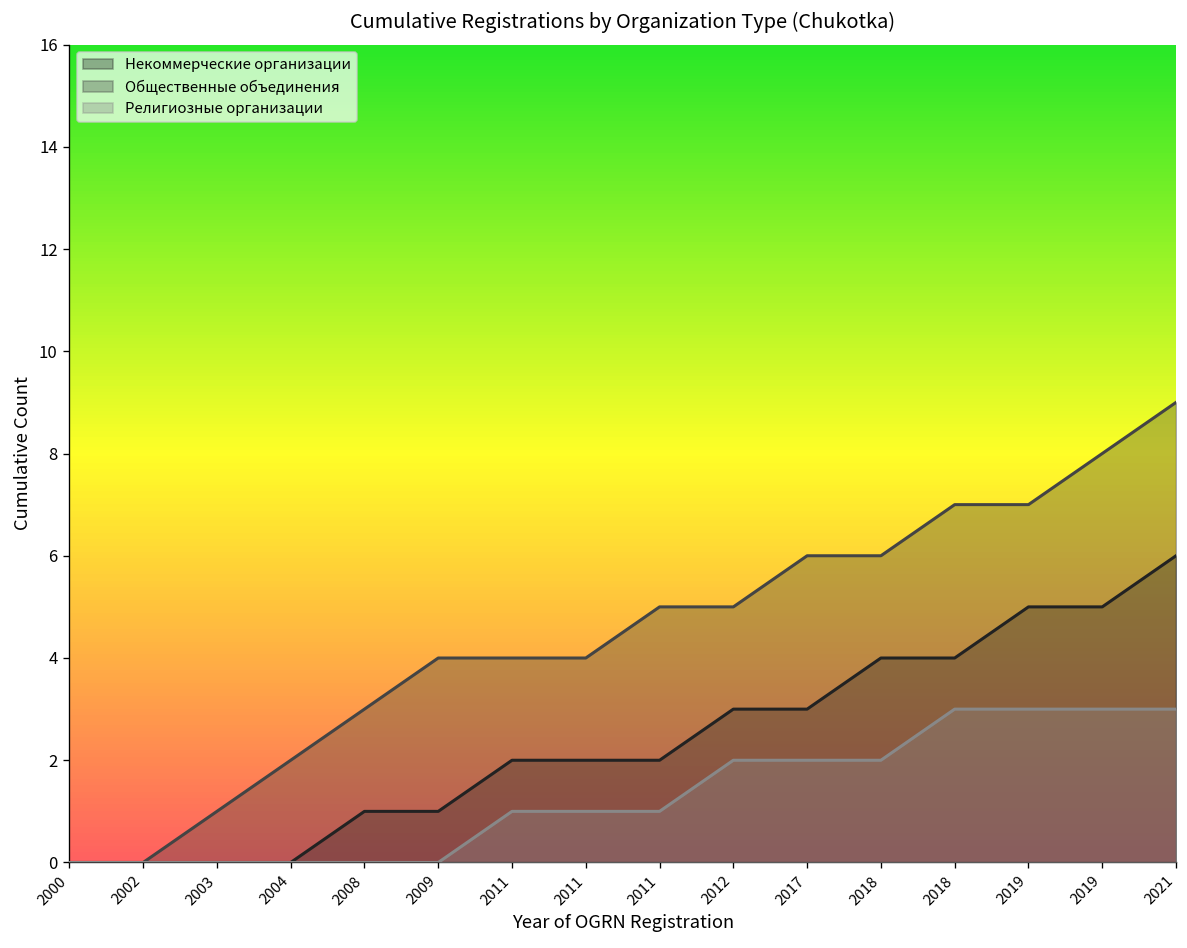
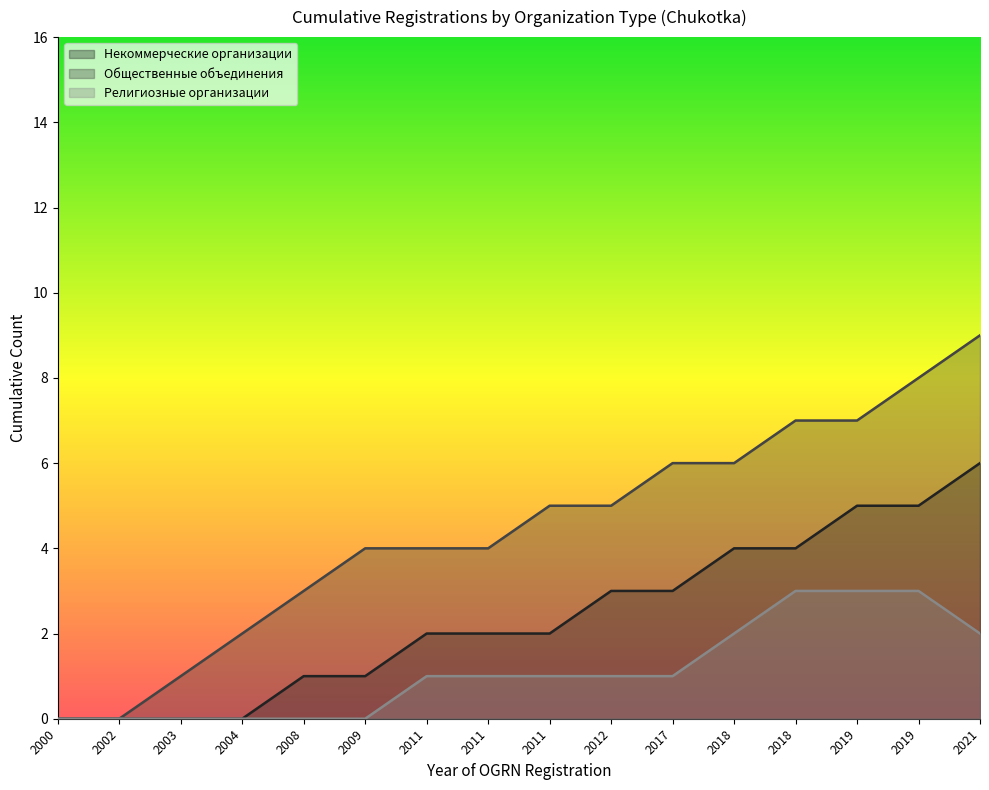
Религиозные организации, 2012: 2 -> 1
Религиозные организации, 2017: 2 -> 1
Религиозные организации, 2021: 3 -> 2
